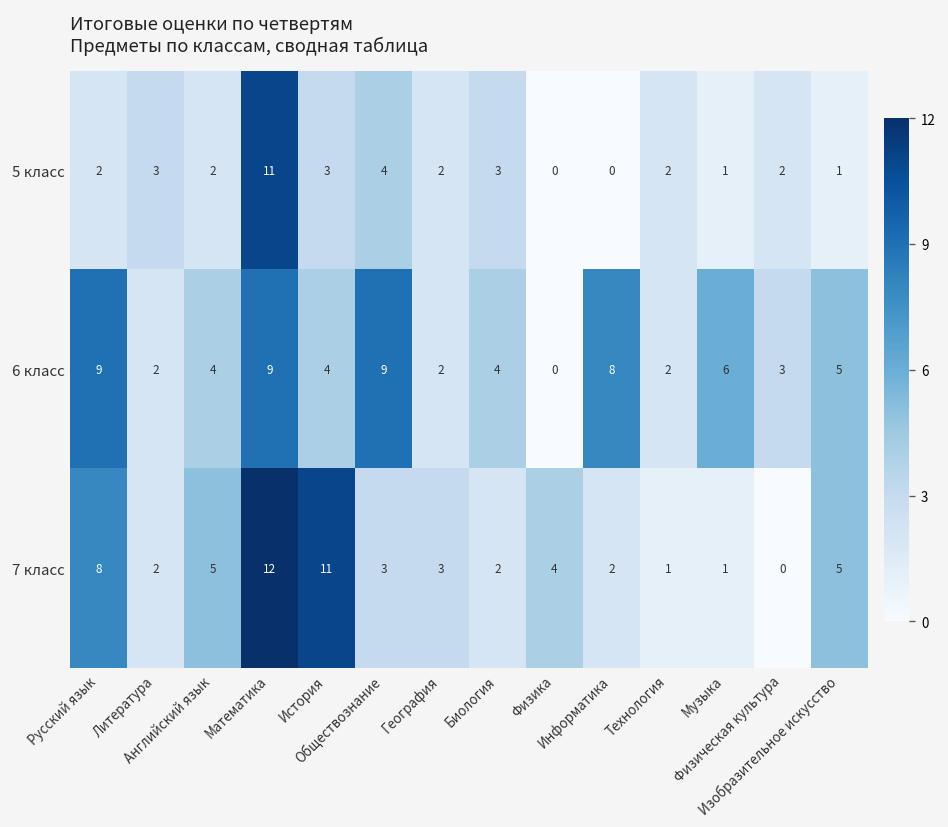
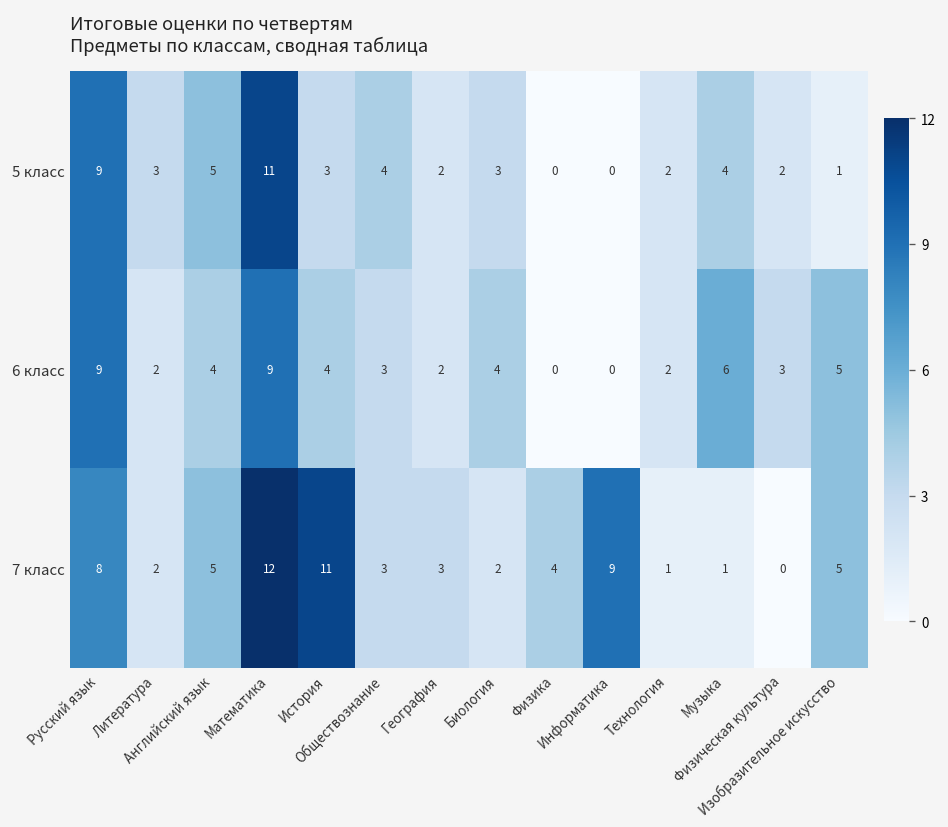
5 класс, Русский язык: 2 -> 9
5 класс, Английский язык: 2 -> 5
5 класс, Музыка: 1 -> 4
6 класс, Обществознание: 9 -> 3
6 класс, Информатика: 8 -> 0
7 класс, Информатика: 2 -> 9
